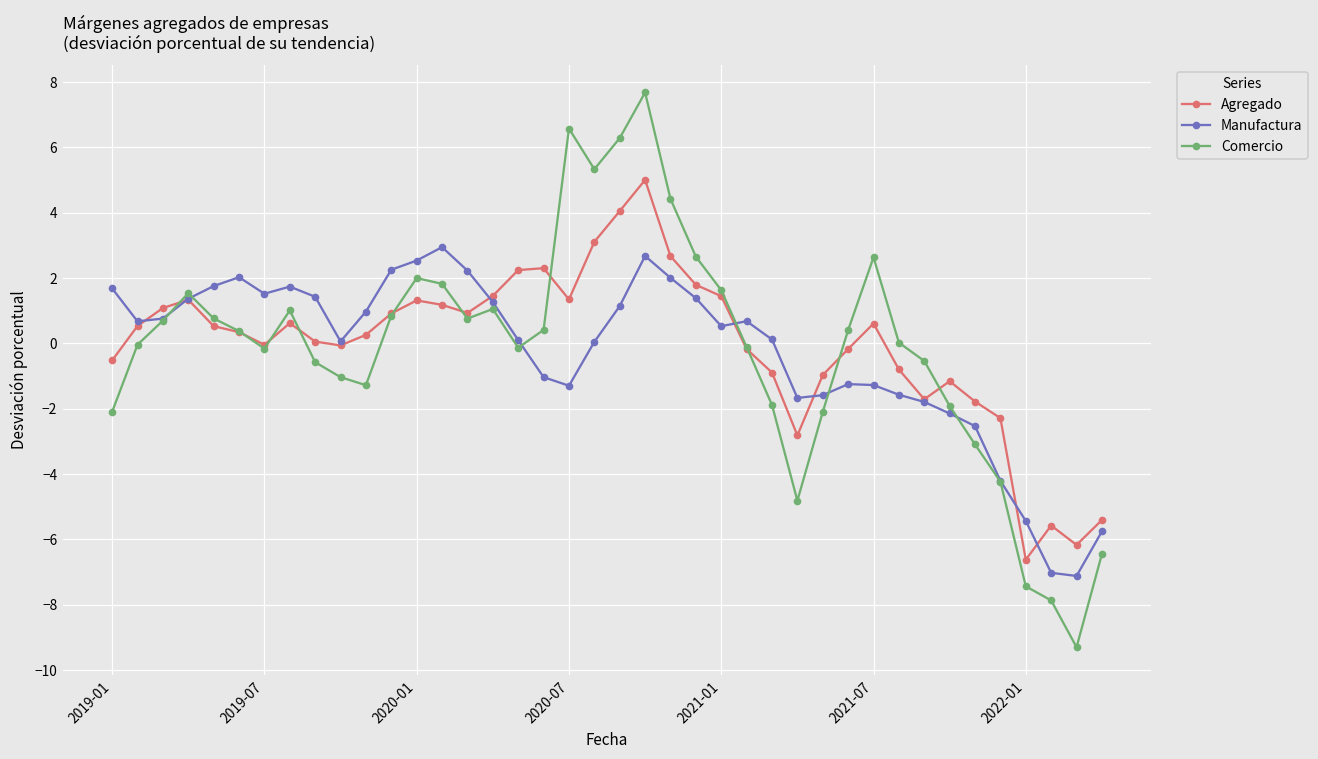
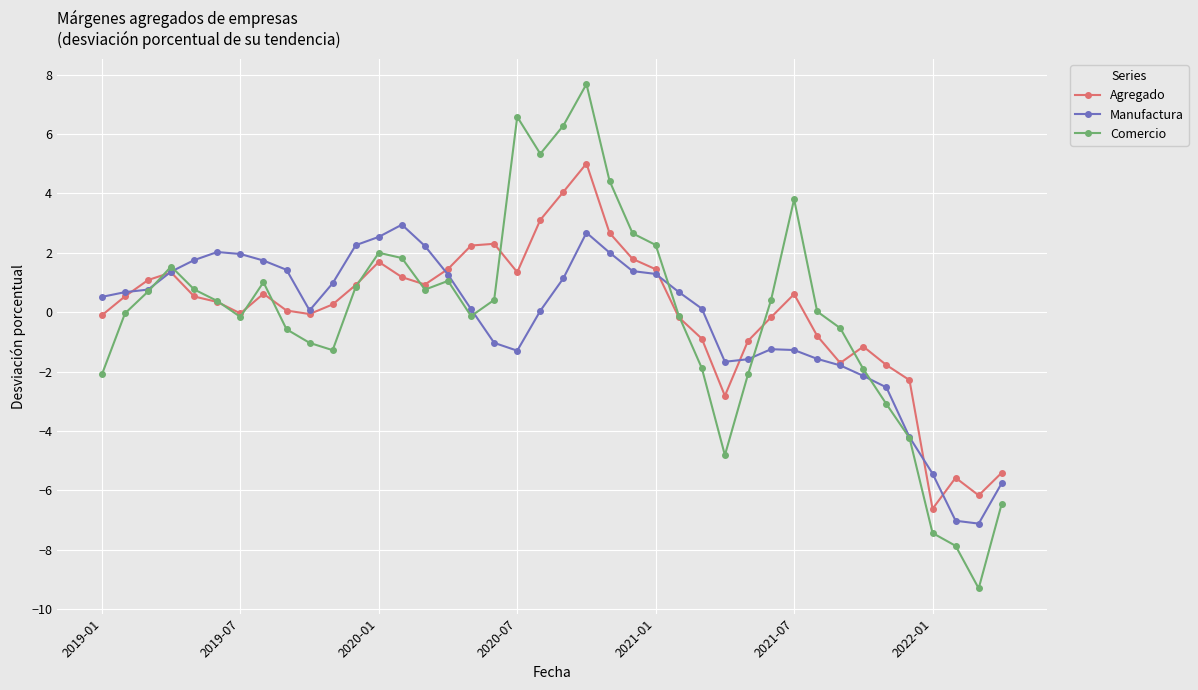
Agregado, 2019-01: -0.5 -> -0.1
Manufactura, 2019-01: 1.7 -> 0.5
Manufactura, 2019-07: 1.5 -> 2.0
Agregado, 2020-01: 1.3 -> 1.7
Manufactura, 2021-01: 0.5 -> 1.3
Comercio, 2021-01: 1.6 -> 2.3
Comercio, 2021-07: 2.6 -> 3.8
